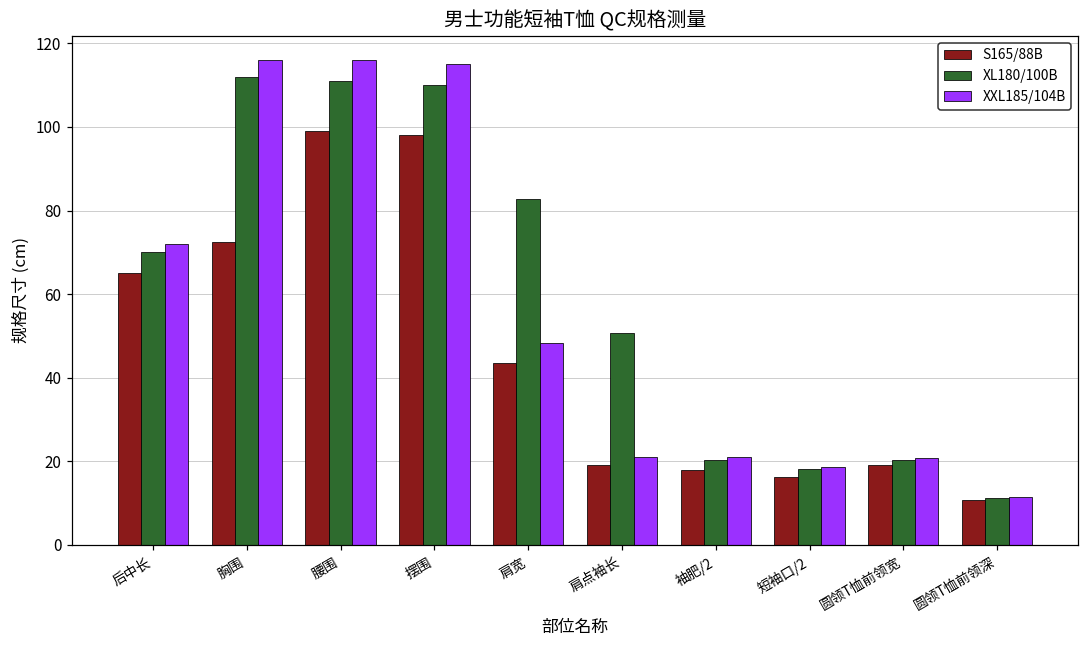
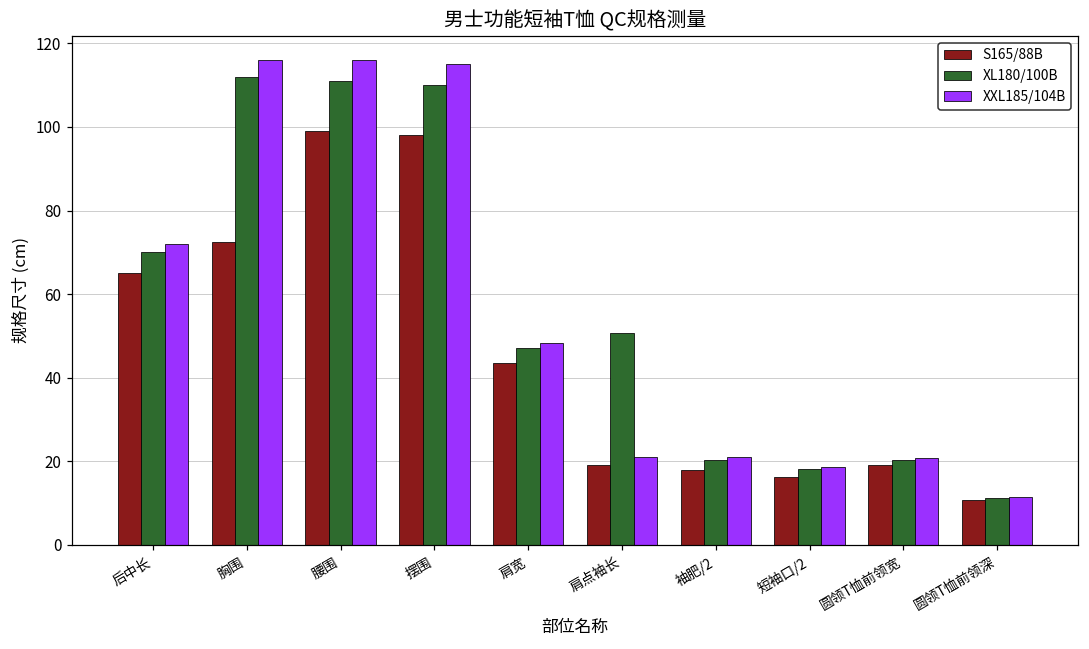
XL180/100B, 肩宽: 83 -> 47
